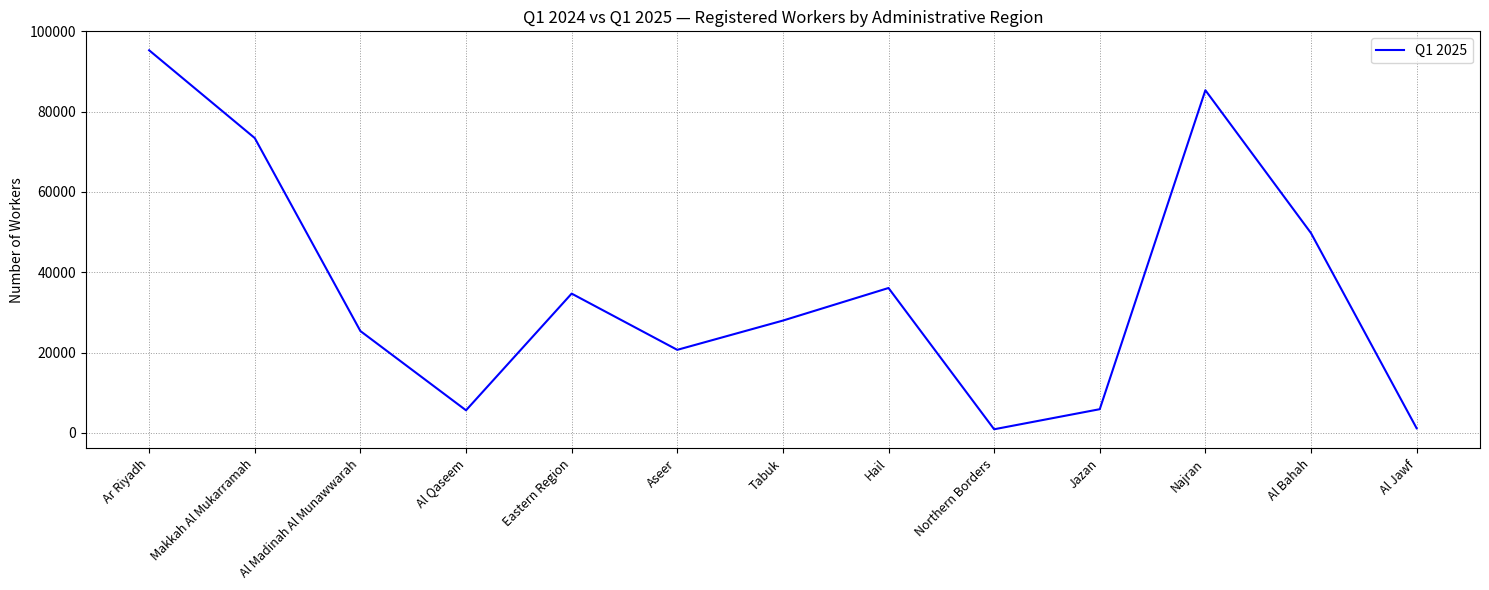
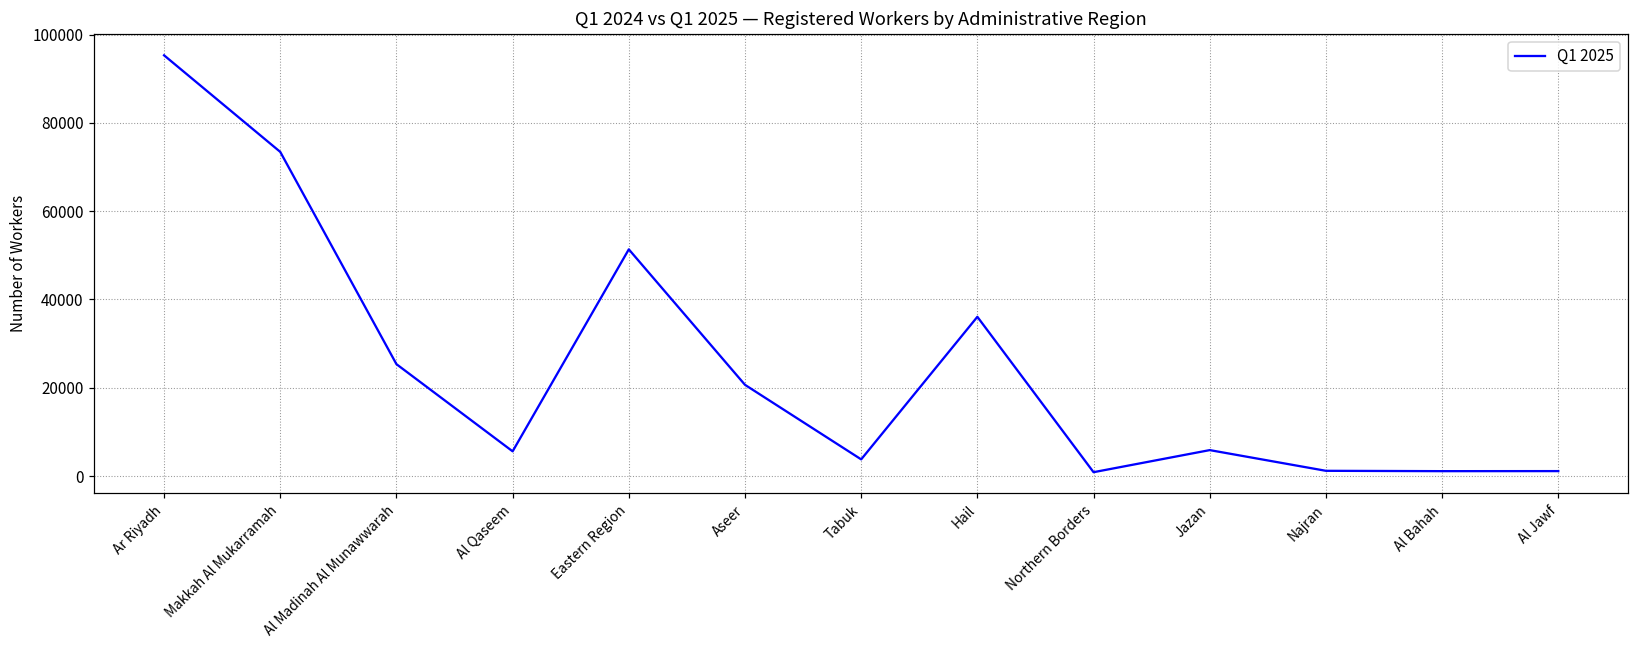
Eastern Region: 35000 -> 51000
Tabuk: 28000 -> 4000
Najran: 85000 -> 1000
Al Bahah: 50000 -> 1000
